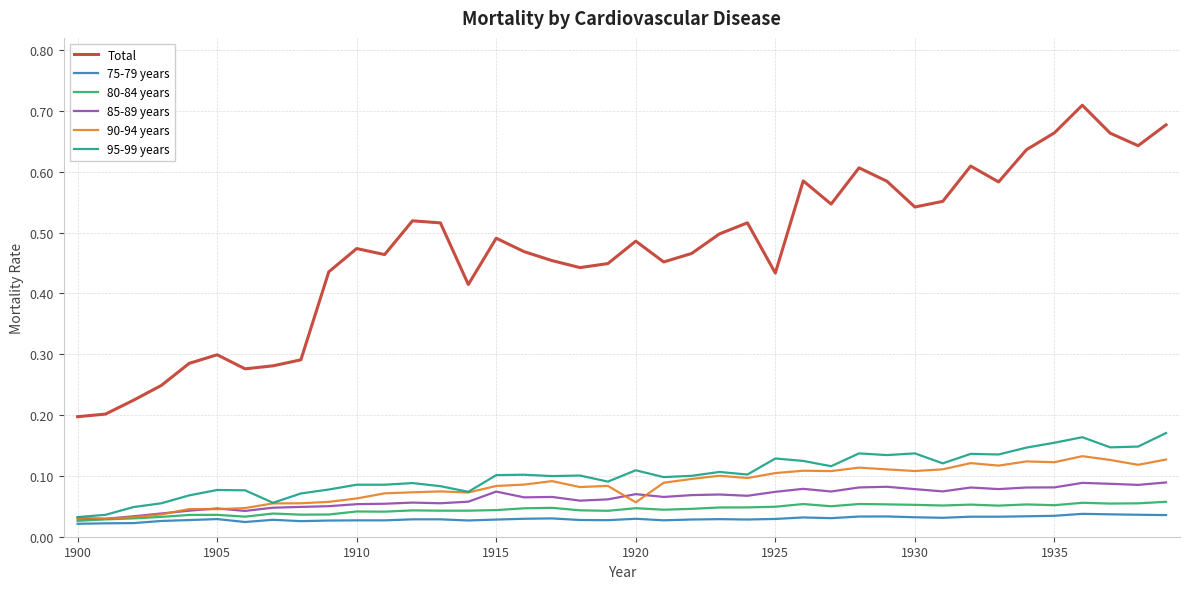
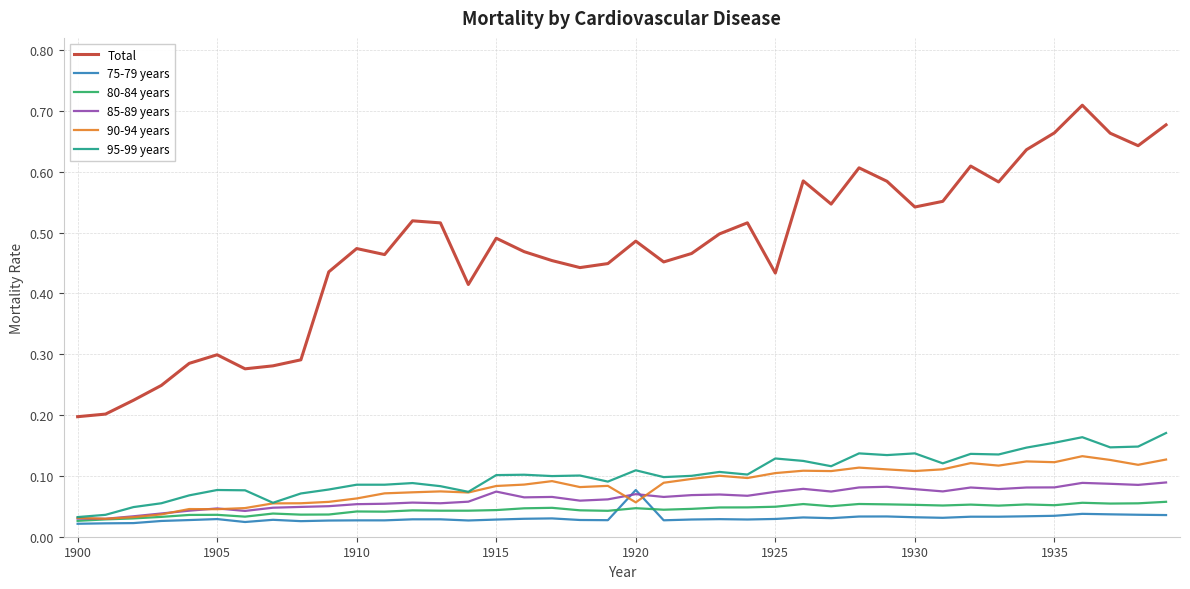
75-79 years, 1920: 0.03 -> 0.08
